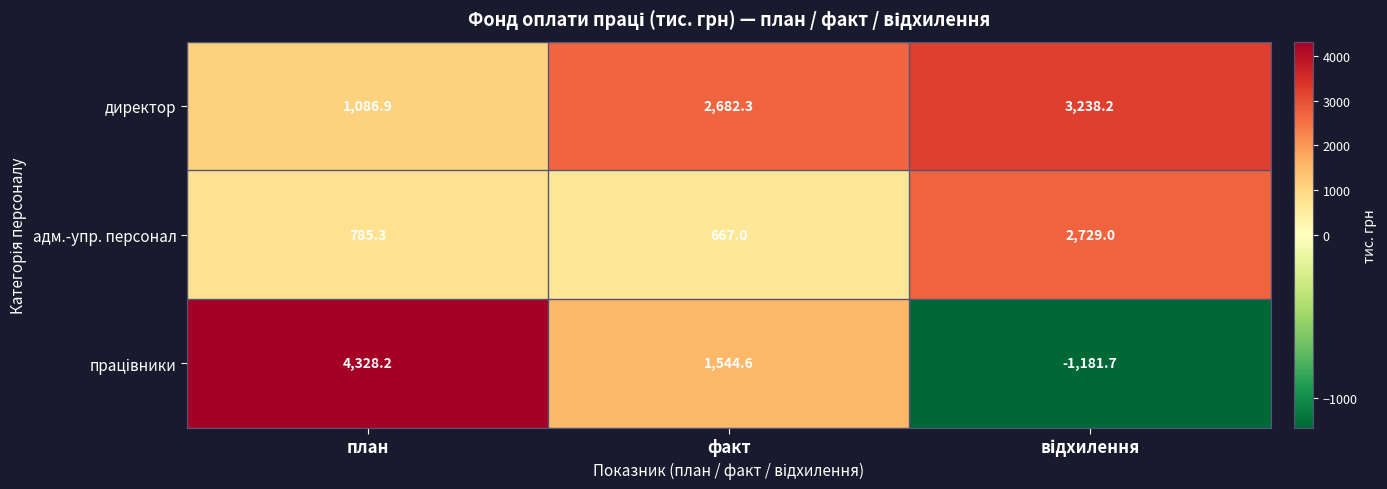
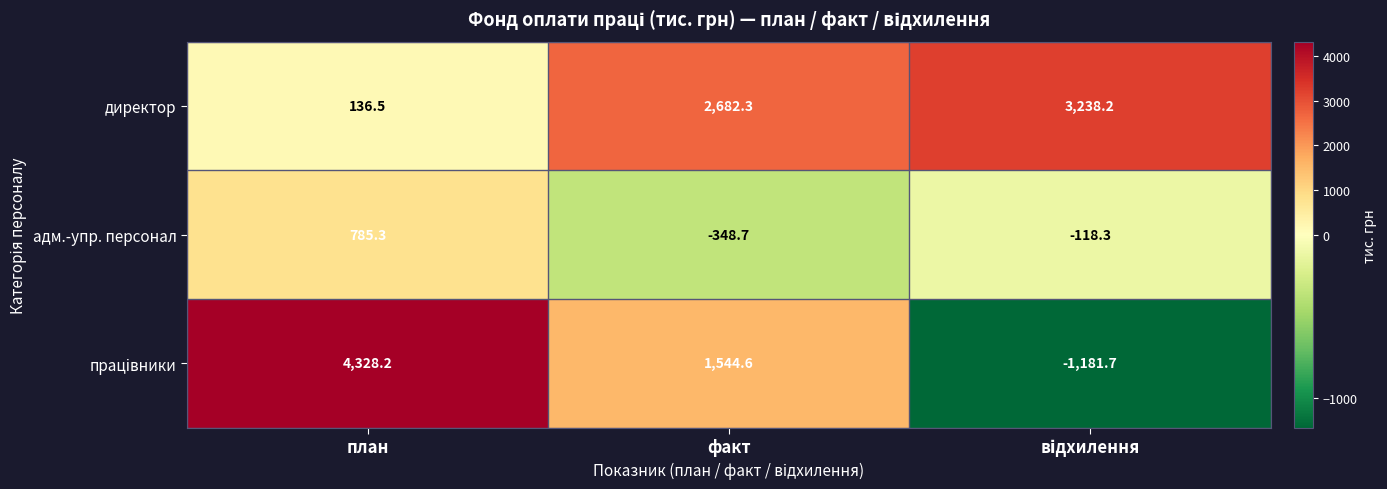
директор, план: 1,086.9 -> 136.5
адм.-упр. персонал, факт: 667.0 -> -348.7
адм.-упр. персонал, відхилення: 2,729.0 -> -118.3
